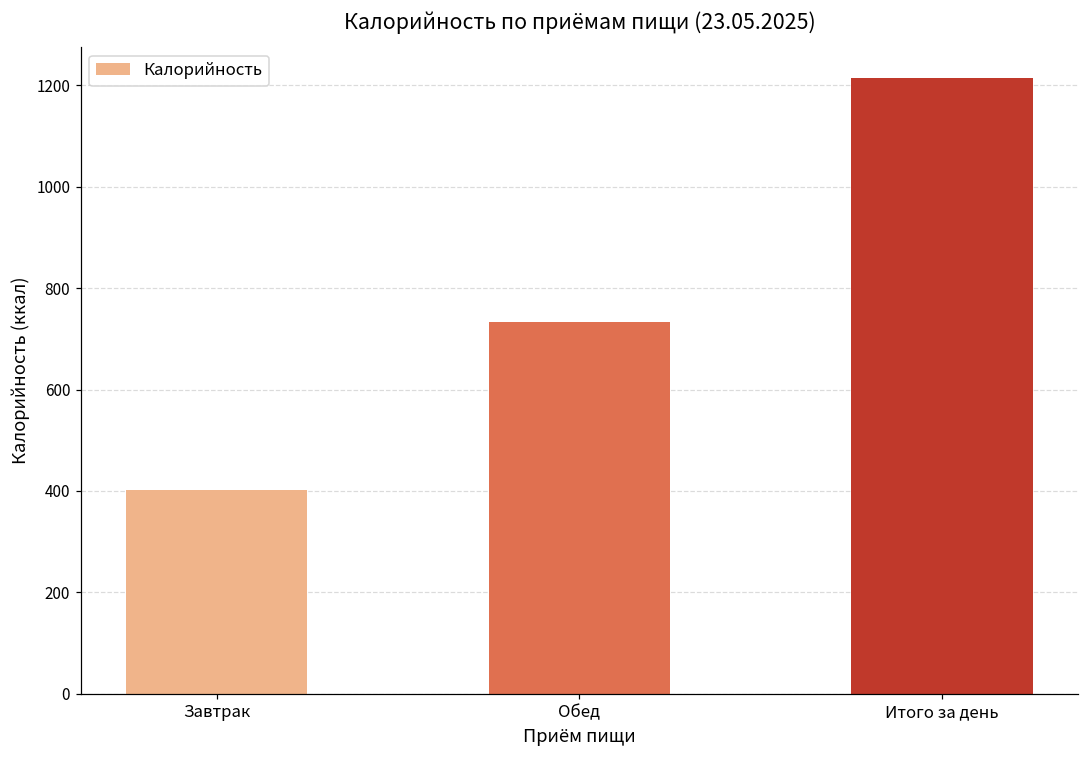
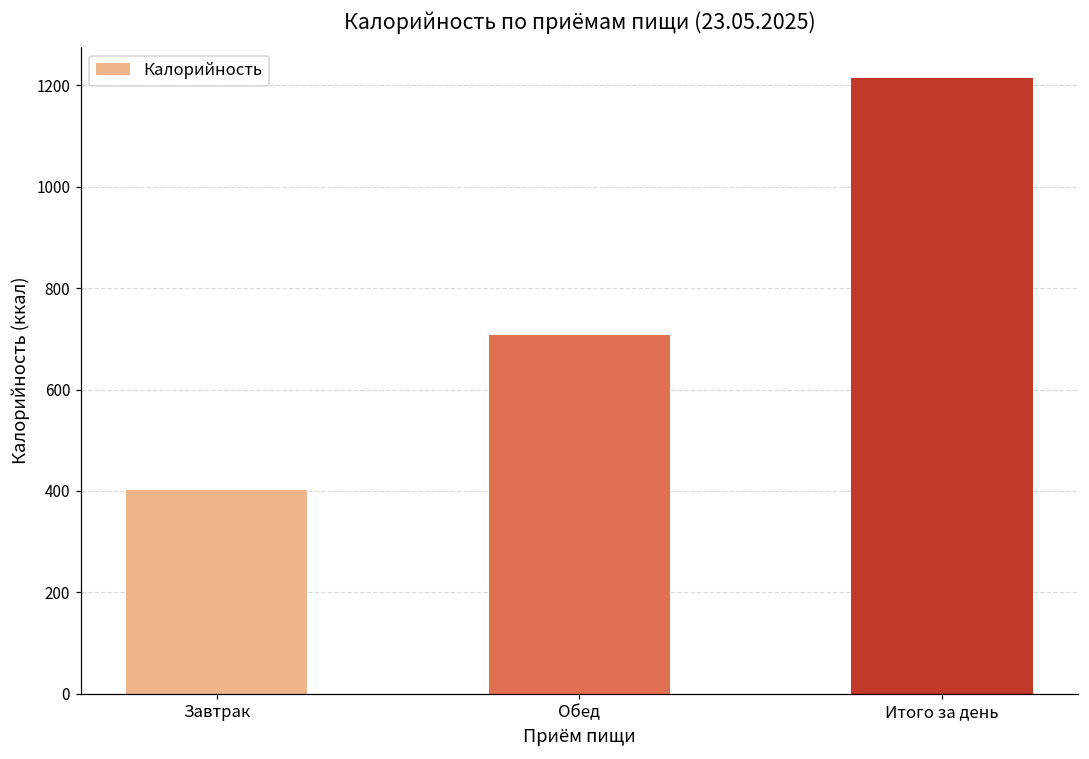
Обед: 730 -> 710
